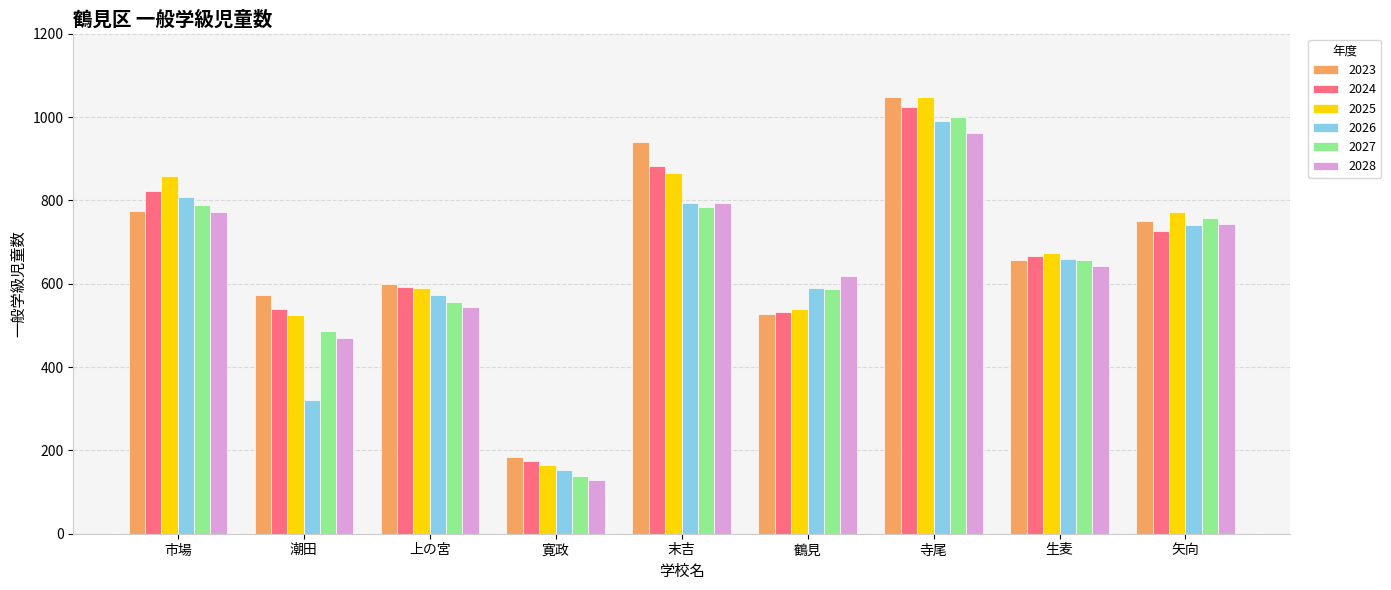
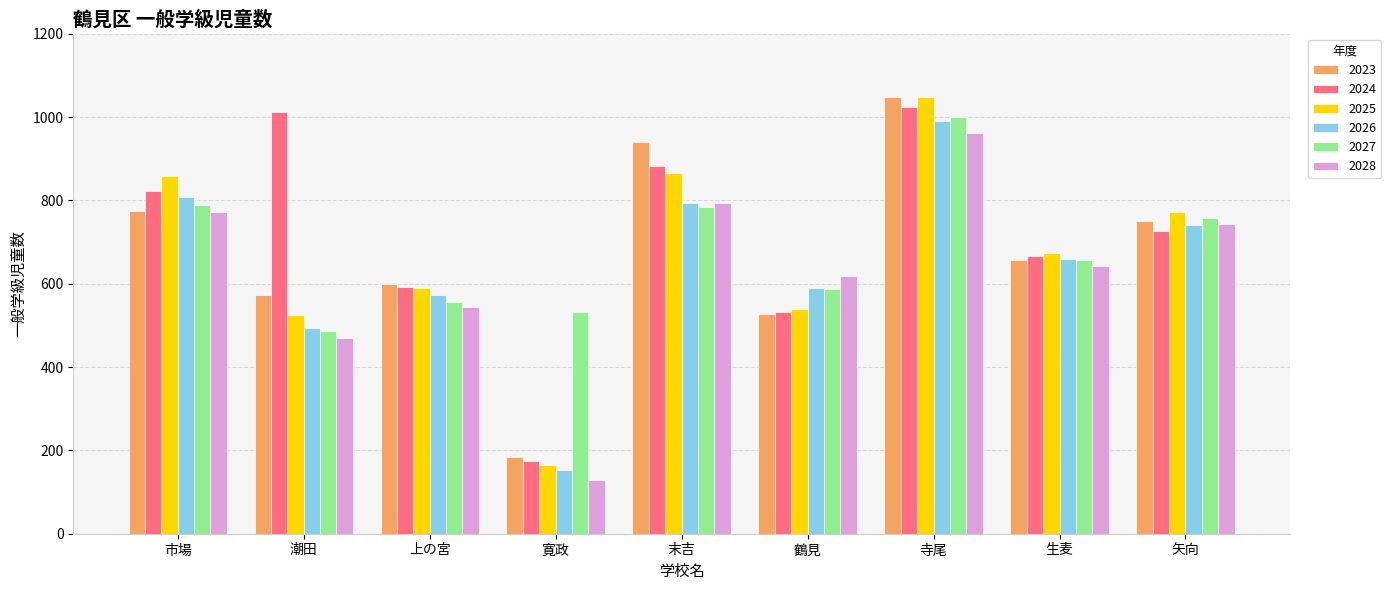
2024, 潮田: 540 -> 1010
2026, 潮田: 320 -> 490
2027, 寛政: 140 -> 530
